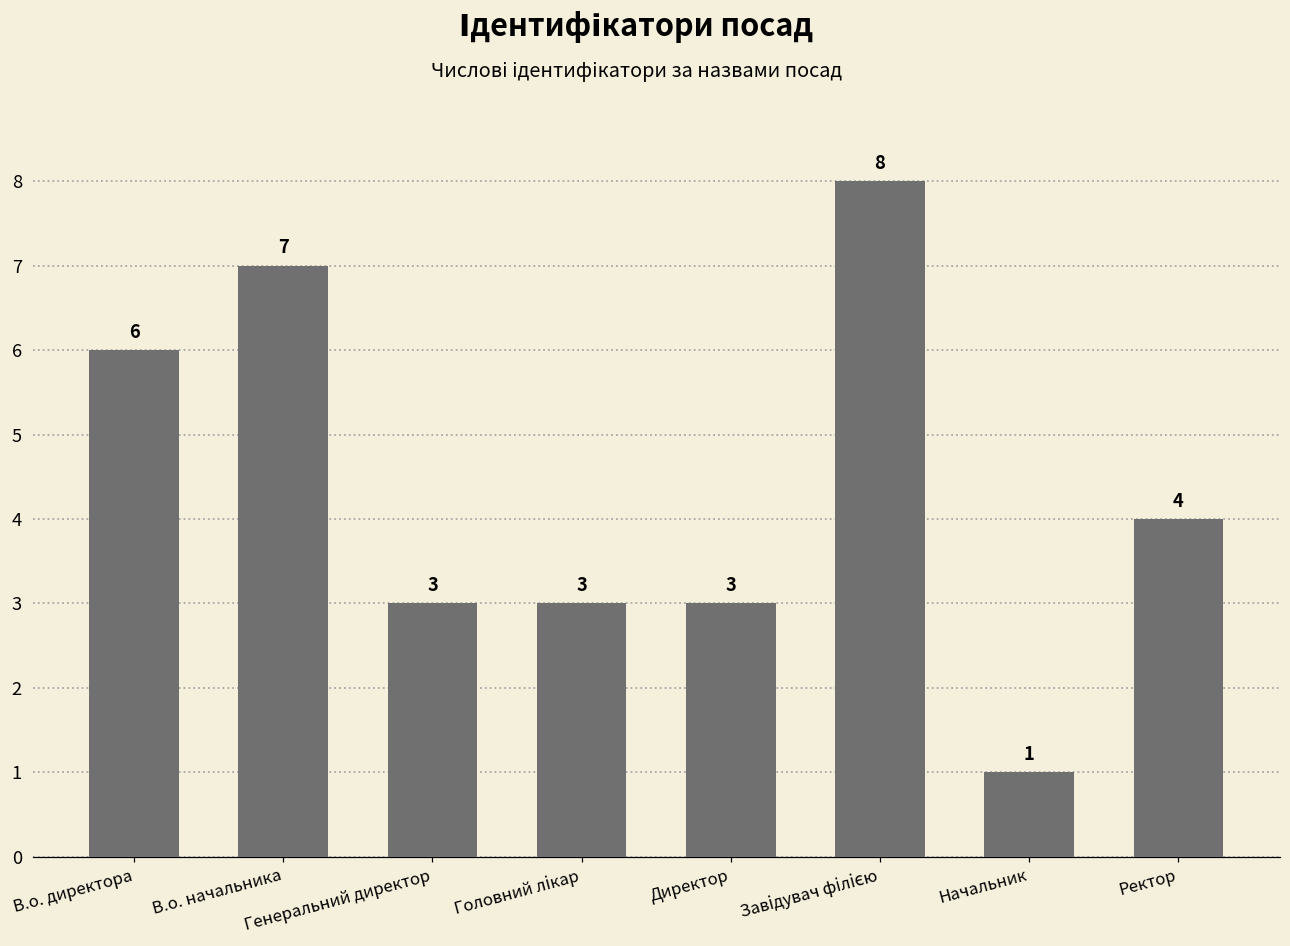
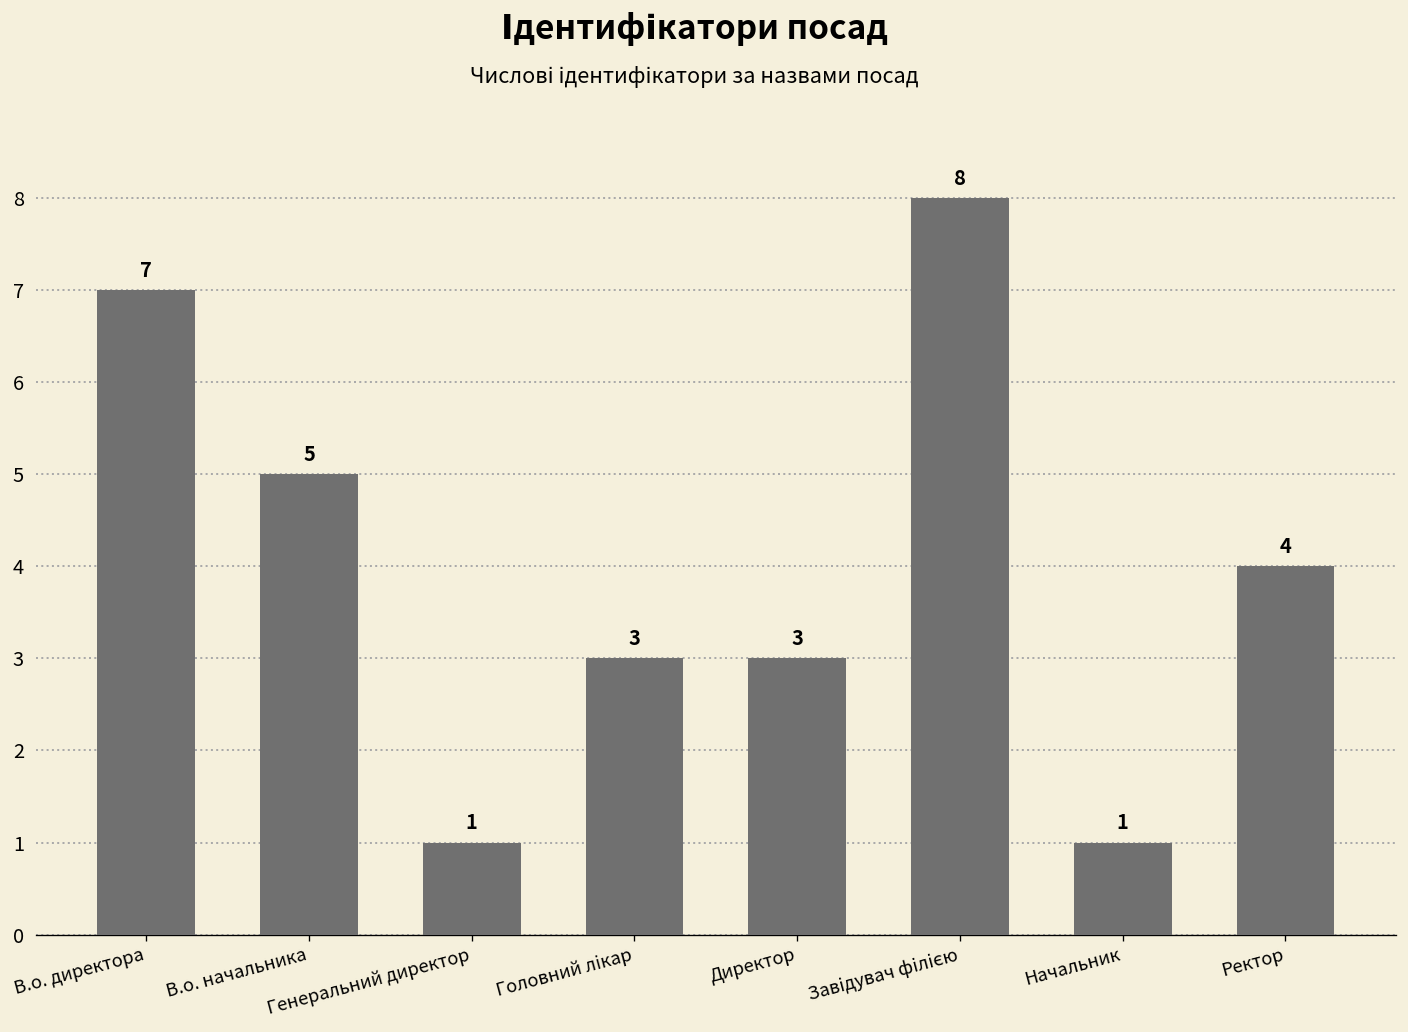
В.о. директора: 6 -> 7
В.о. начальника: 7 -> 5
Генеральний директор: 3 -> 1
